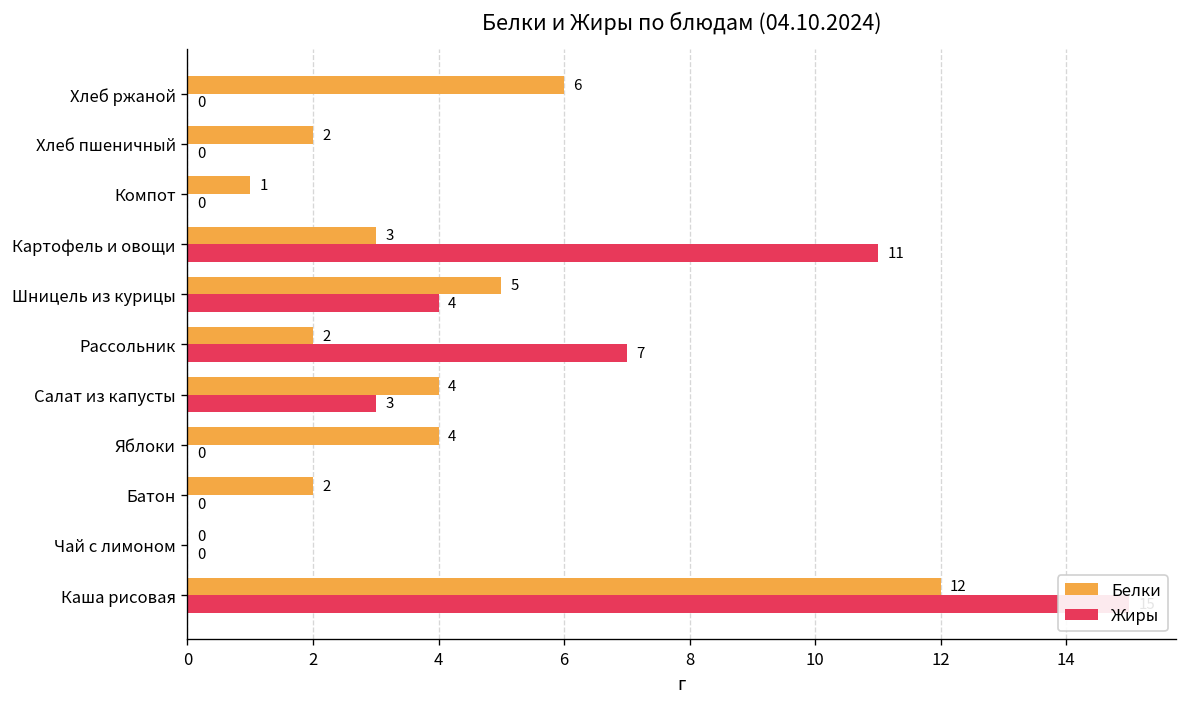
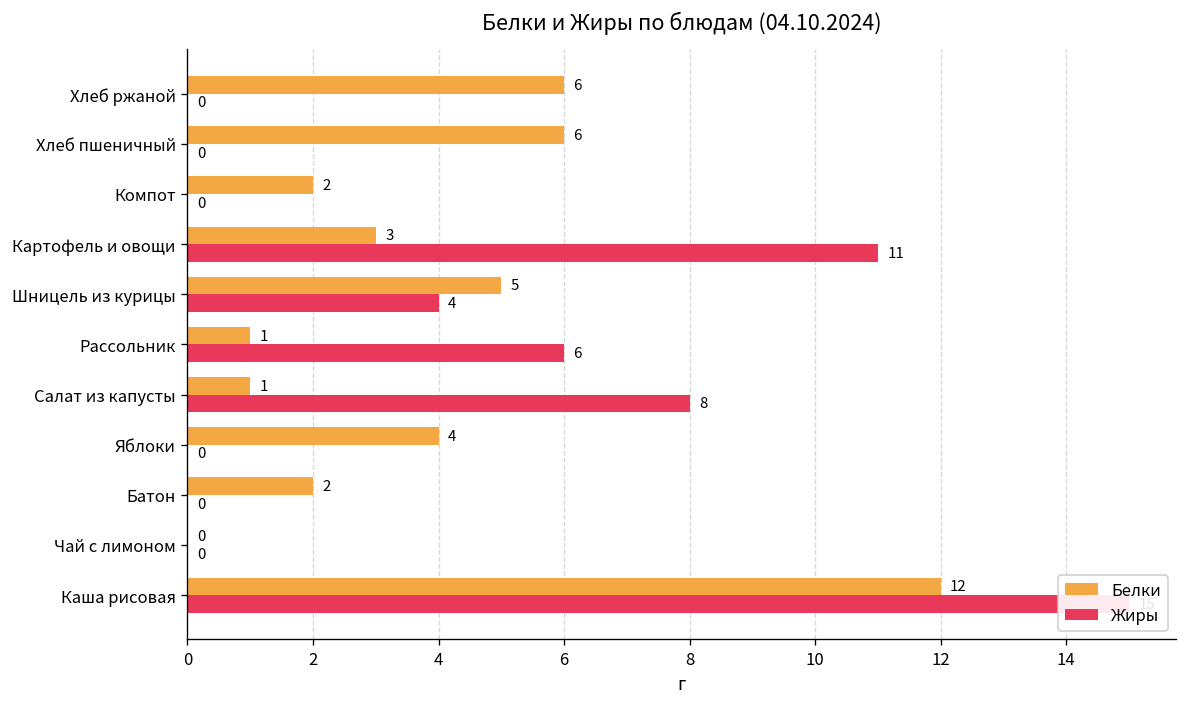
Белки, Хлеб пшеничный: 2 -> 6
Белки, Компот: 1 -> 2
Белки, Рассольник: 2 -> 1
Жиры, Рассольник: 7 -> 6
Белки, Салат из капусты: 4 -> 1
Жиры, Салат из капусты: 3 -> 8
